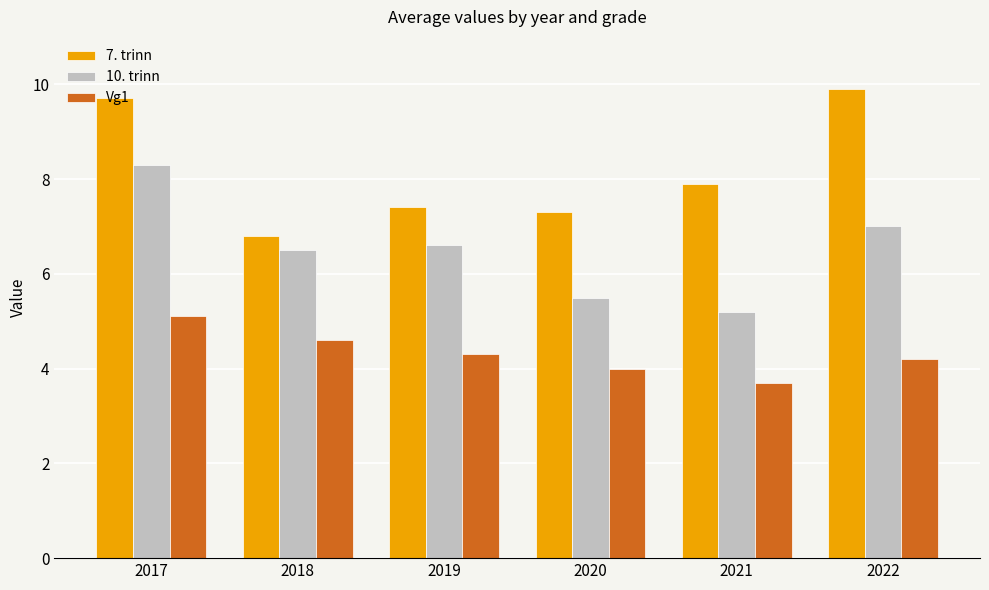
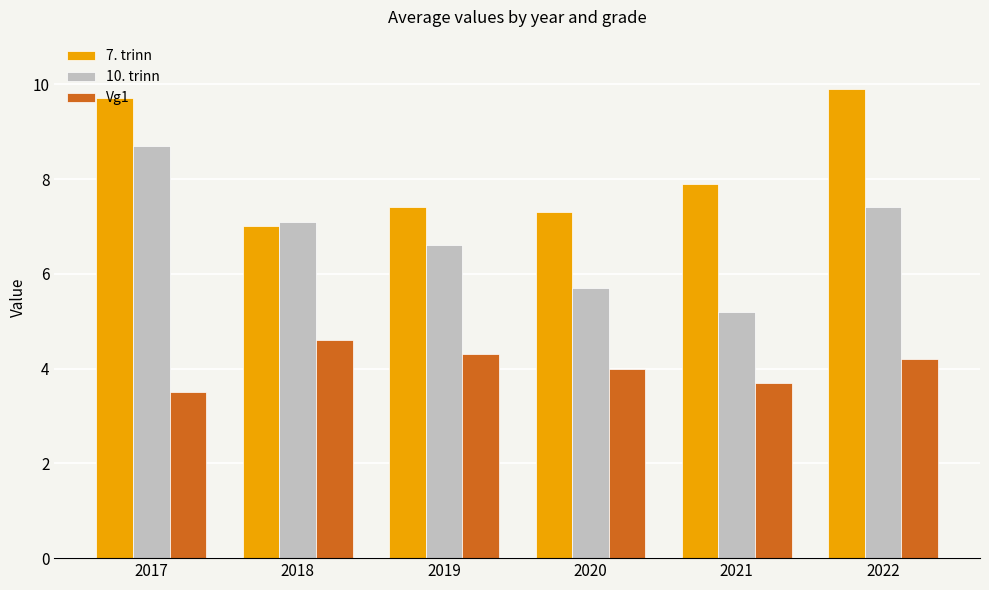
10. trinn, 2017: 8.3 -> 8.7
Vg1, 2017: 5.1 -> 3.5
7. trinn, 2018: 6.8 -> 7.0
10. trinn, 2018: 6.5 -> 7.1
10. trinn, 2020: 5.5 -> 5.7
10. trinn, 2022: 7.0 -> 7.4
